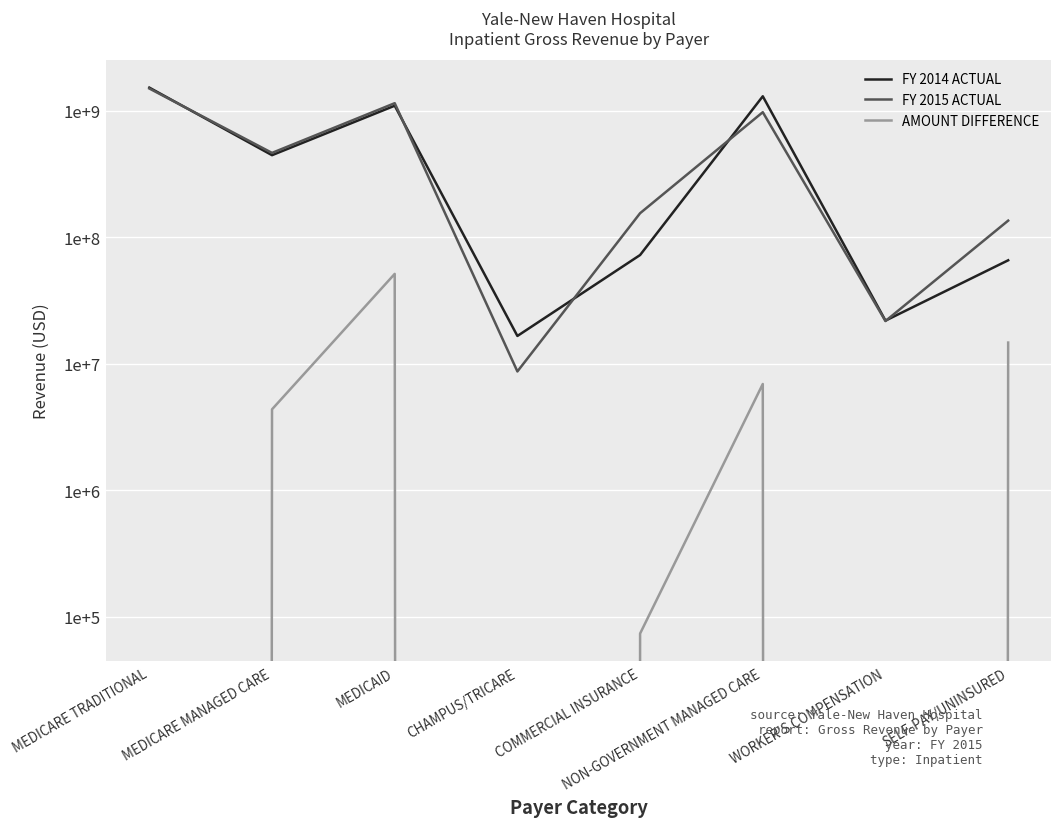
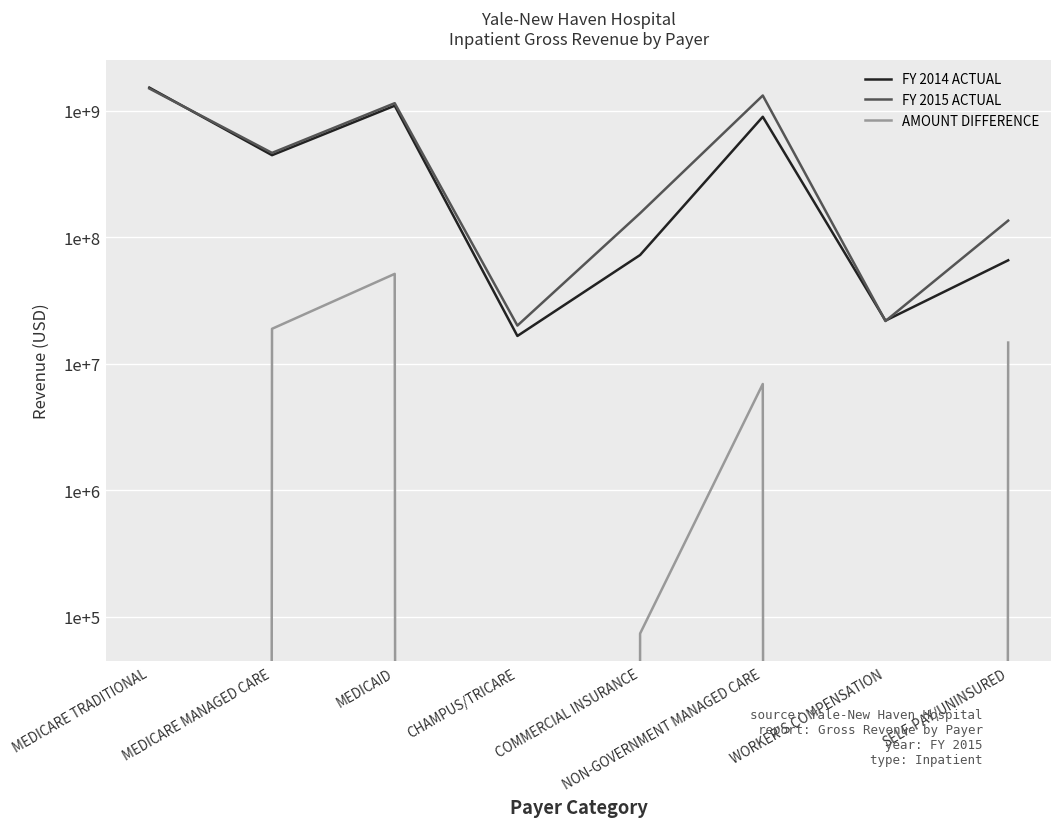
AMOUNT DIFFERENCE, MEDICARE MANAGED CARE: 4400000 -> 19000000
FY 2015 ACTUAL, CHAMPUS/TRICARE: 9000000 -> 20000000
FY 2014 ACTUAL, NON-GOVERNMENT MANAGED CARE: 1300000000 -> 900000000
FY 2015 ACTUAL, NON-GOVERNMENT MANAGED CARE: 1000000000 -> 1300000000
